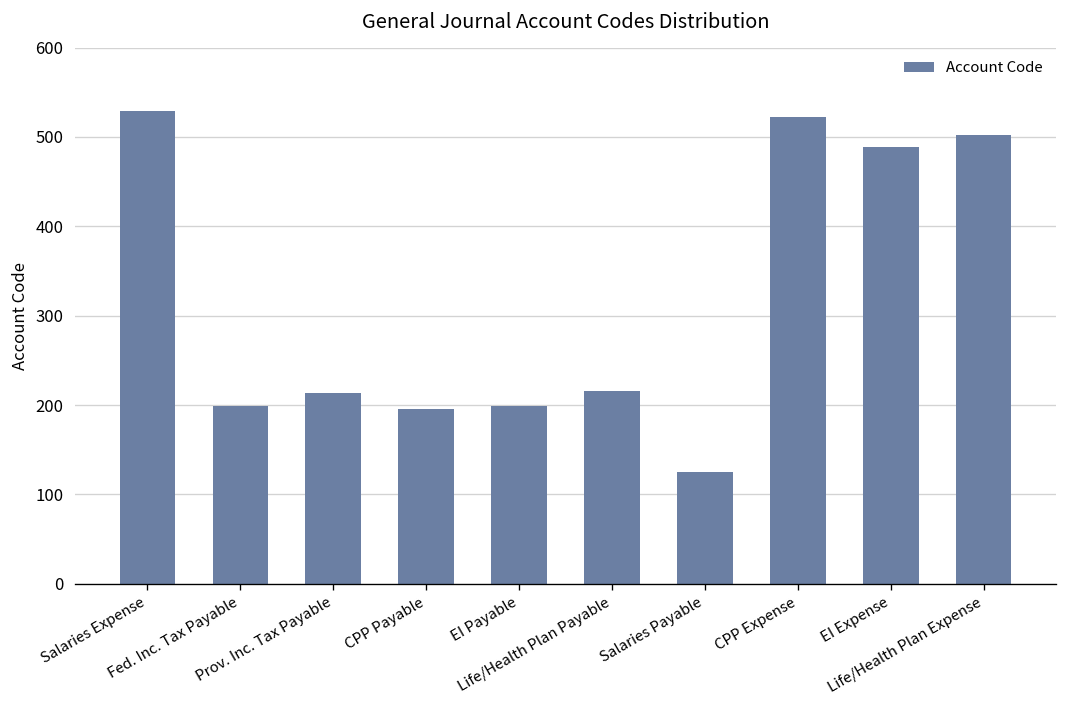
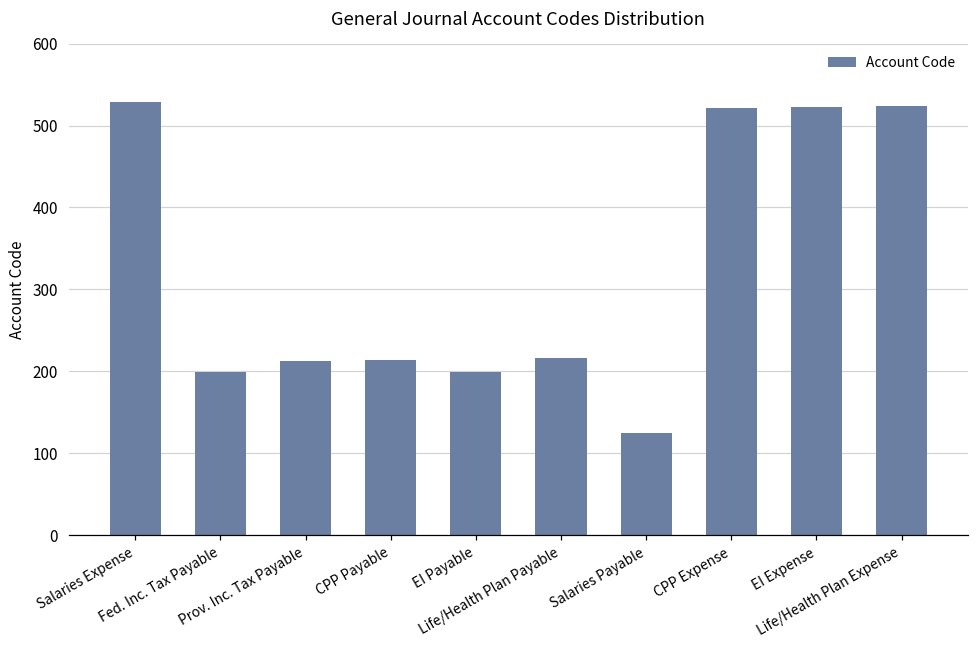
CPP Payable: 200 -> 210
EI Expense: 490 -> 520
Life/Health Plan Expense: 500 -> 520
